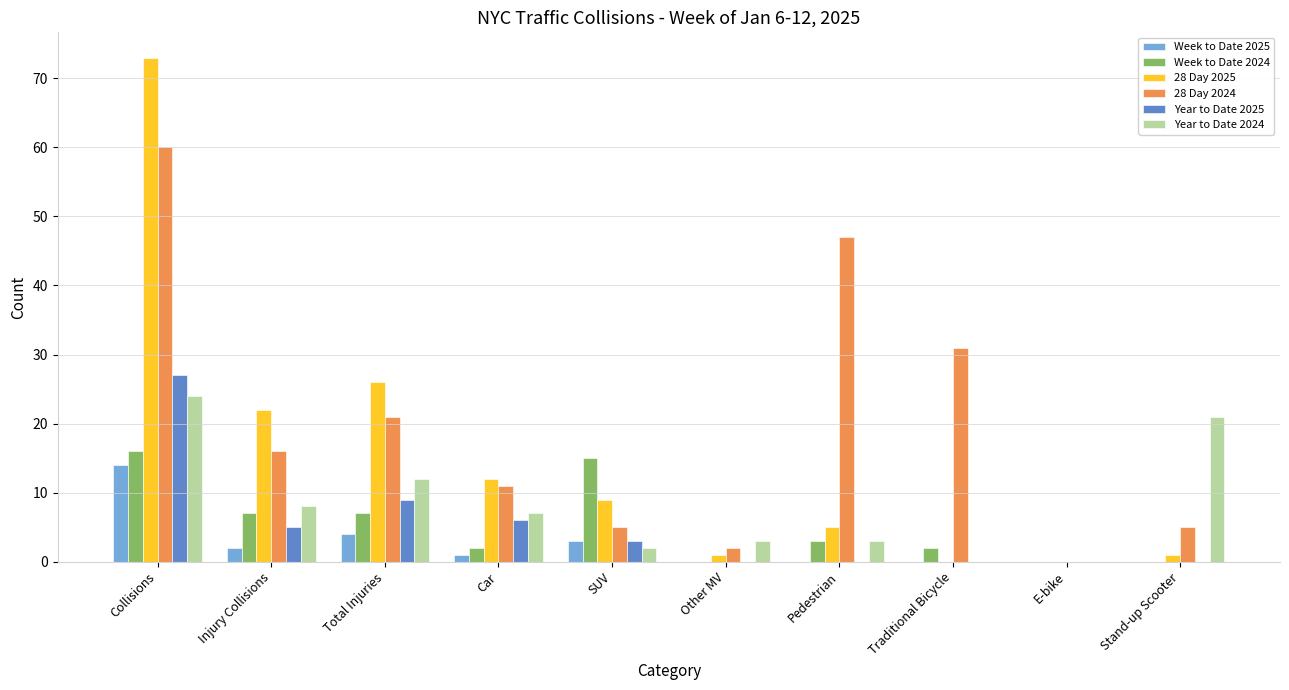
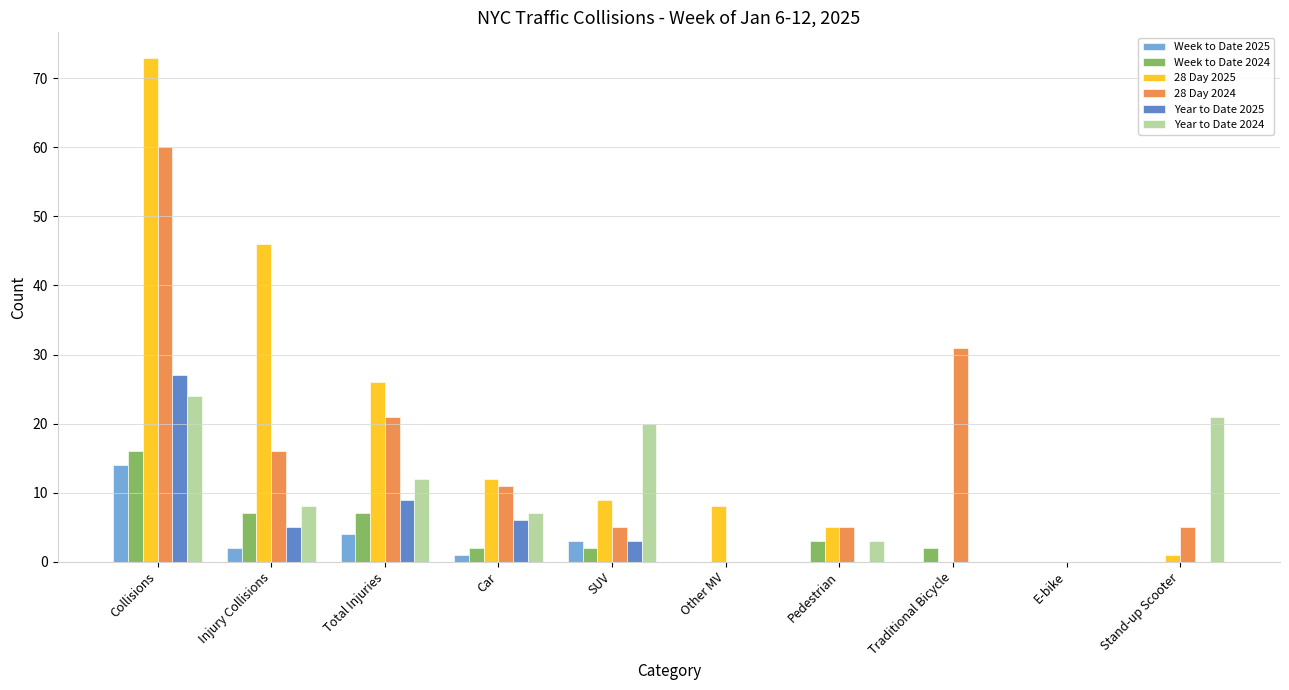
28 Day 2025, Injury Collisions: 22 -> 46
Week to Date 2024, SUV: 15 -> 2
Year to Date 2024, SUV: 2 -> 20
28 Day 2025, Other MV: 1 -> 8
28 Day 2024, Other MV: 2 -> 0
Year to Date 2024, Other MV: 3 -> 0
28 Day 2024, Pedestrian: 47 -> 5
